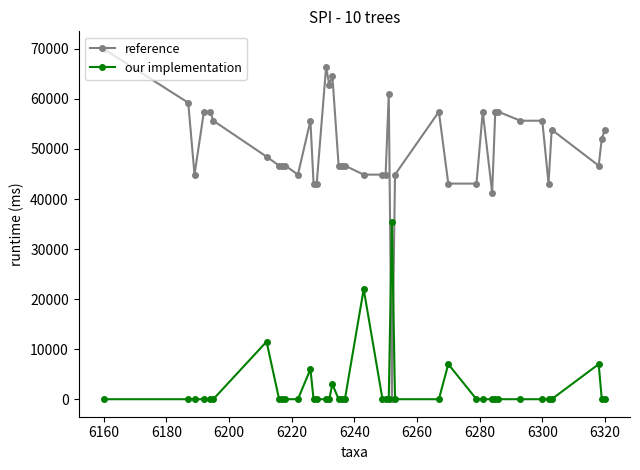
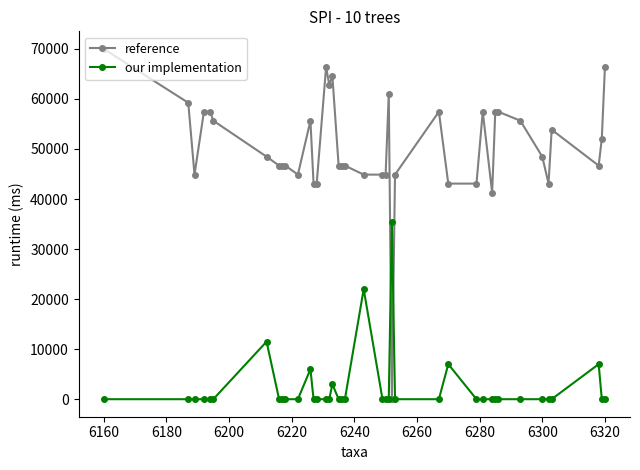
reference, 6300: 56000 -> 48000
reference, 6320: 54000 -> 66000
